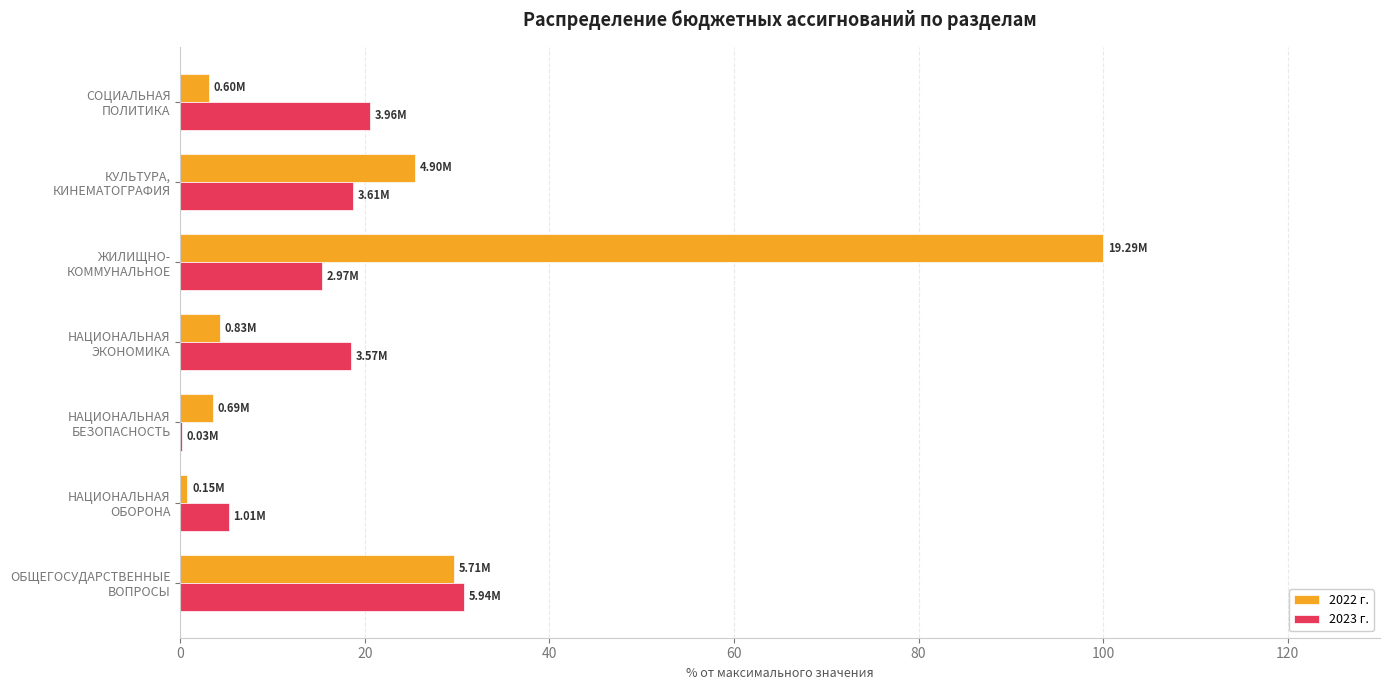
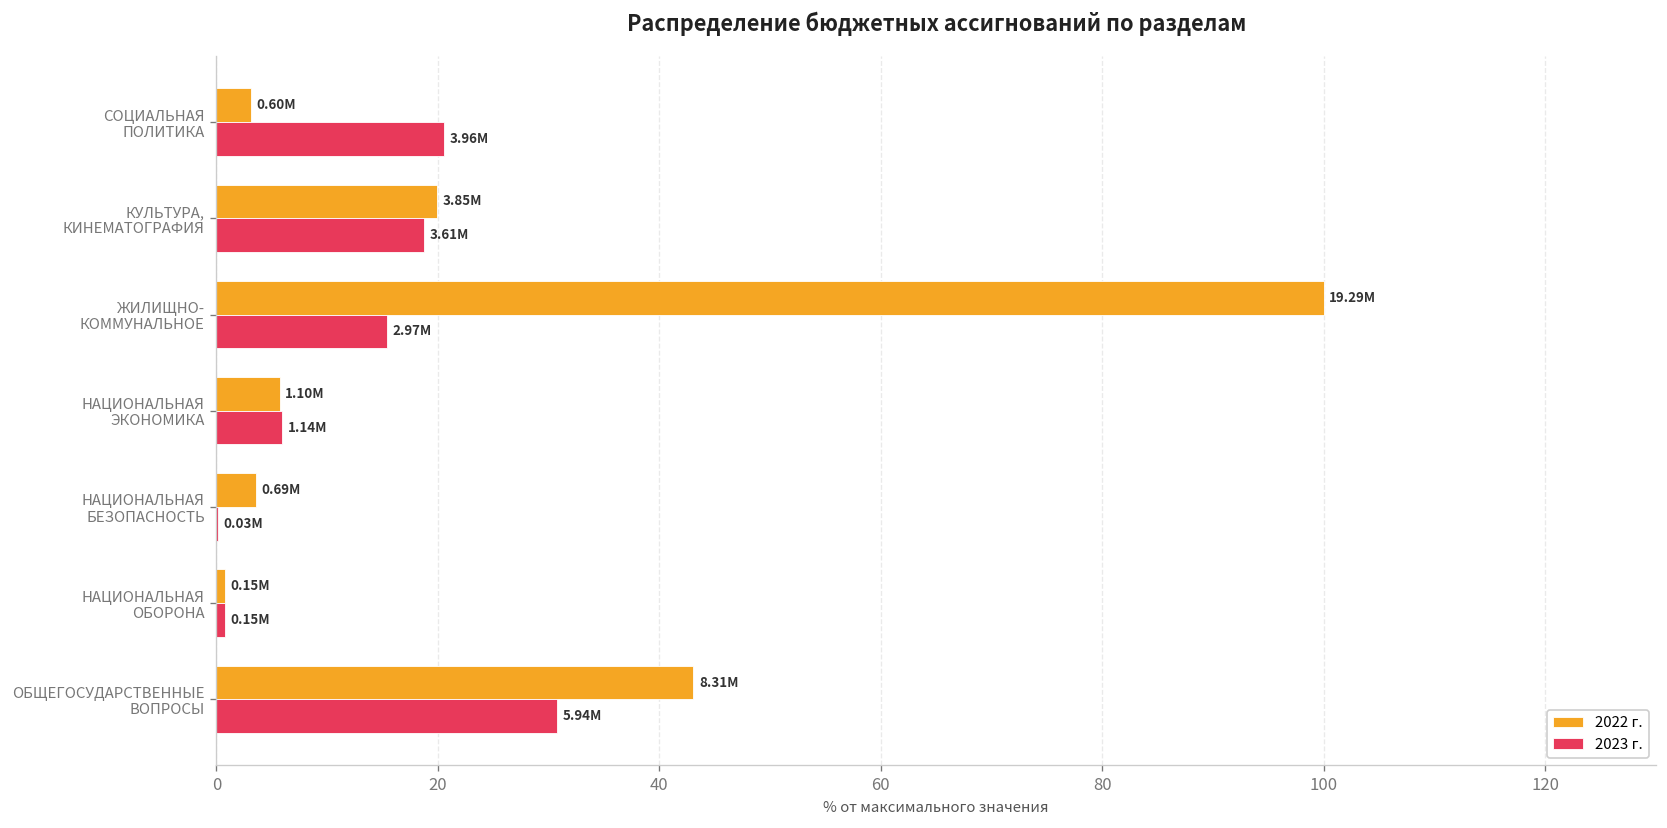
2022 г., КУЛЬТУРА, КИНЕМАТОГРАФИЯ: 4.90M -> 3.85M
2022 г., НАЦИОНАЛЬНАЯ ЭКОНОМИКА: 0.83M -> 1.10M
2023 г., НАЦИОНАЛЬНАЯ ЭКОНОМИКА: 3.57M -> 1.14M
2023 г., НАЦИОНАЛЬНАЯ ОБОРОНА: 1.01M -> 0.15M
2022 г., ОБЩЕГОСУДАРСТВЕННЫЕ ВОПРОСЫ: 5.71M -> 8.31M
